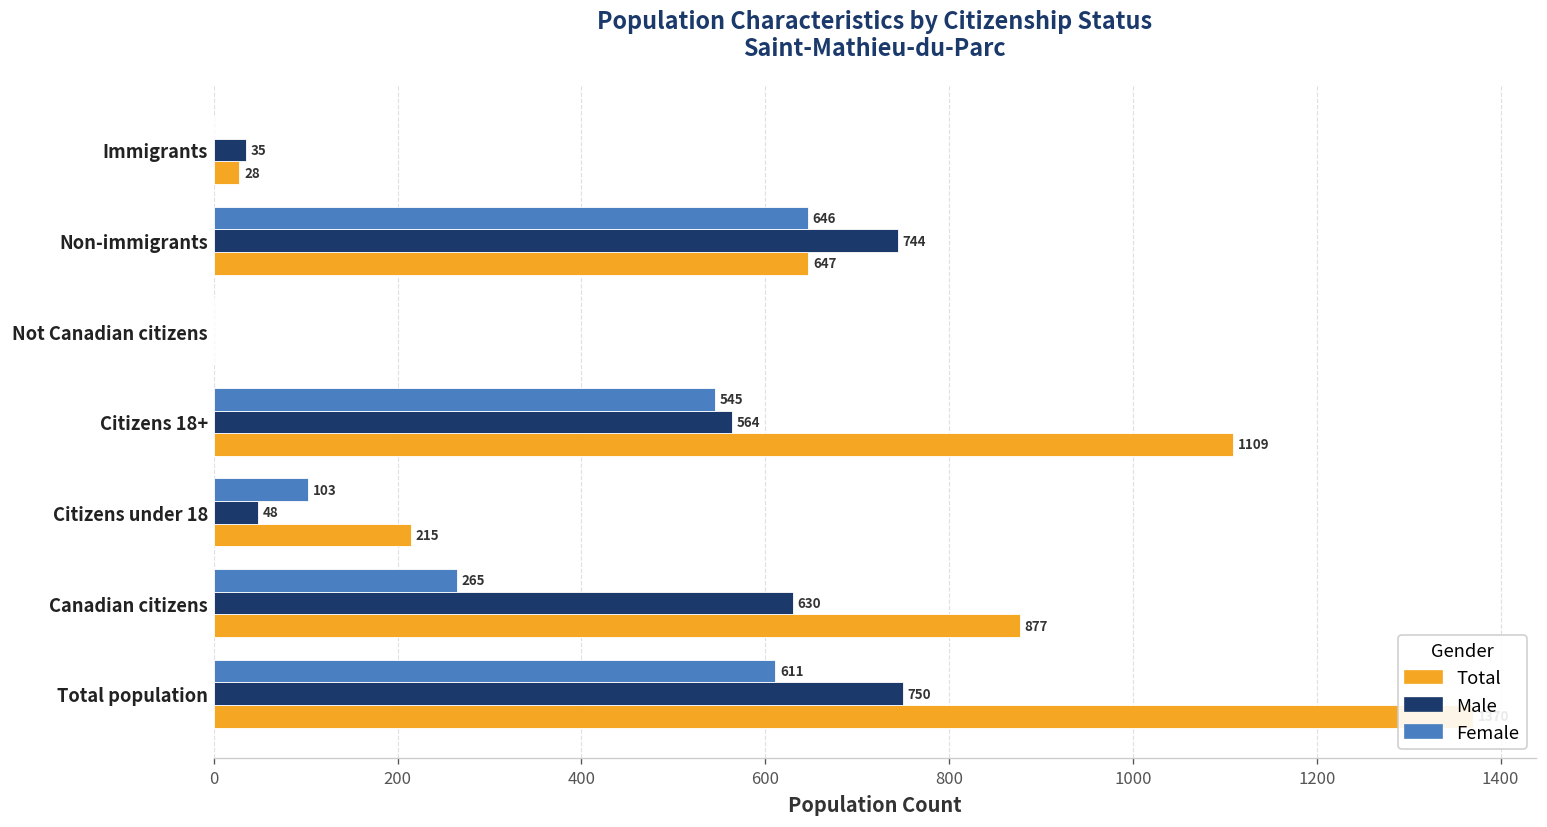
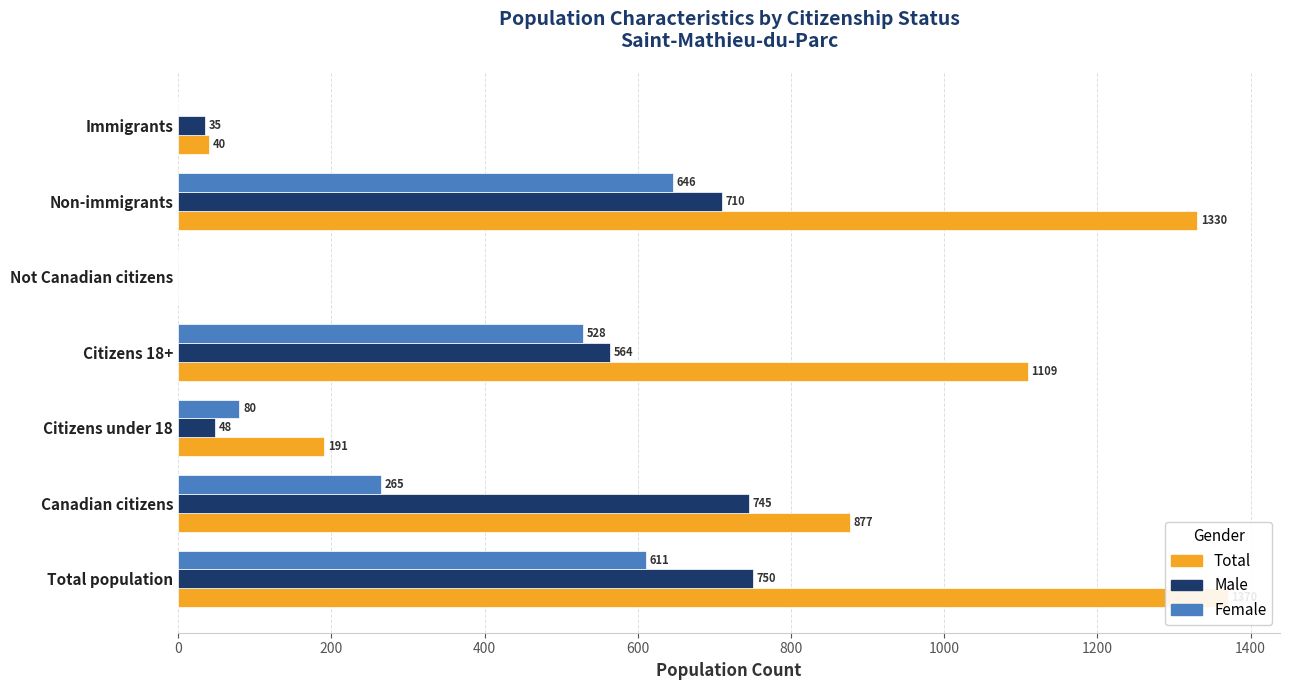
Total, Immigrants: 28 -> 40
Male, Non-immigrants: 744 -> 710
Total, Non-immigrants: 647 -> 1330
Female, Citizens 18+: 545 -> 528
Female, Citizens under 18: 103 -> 80
Total, Citizens under 18: 215 -> 191
Male, Canadian citizens: 630 -> 745
